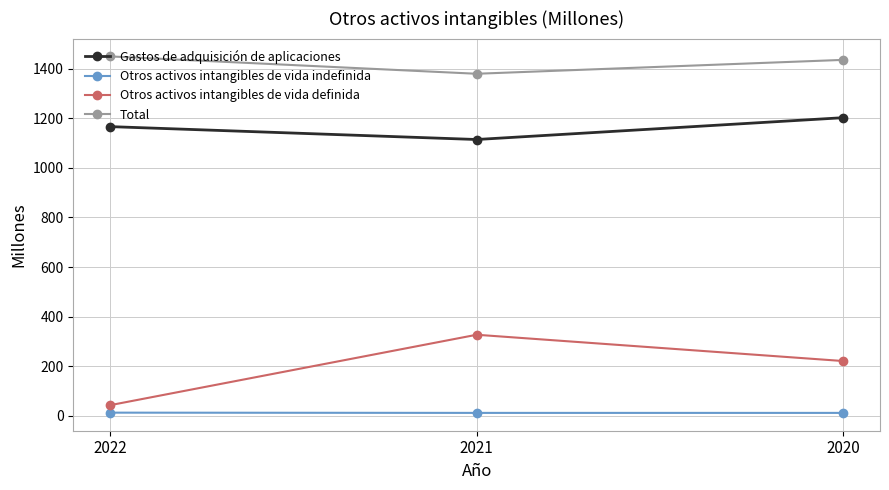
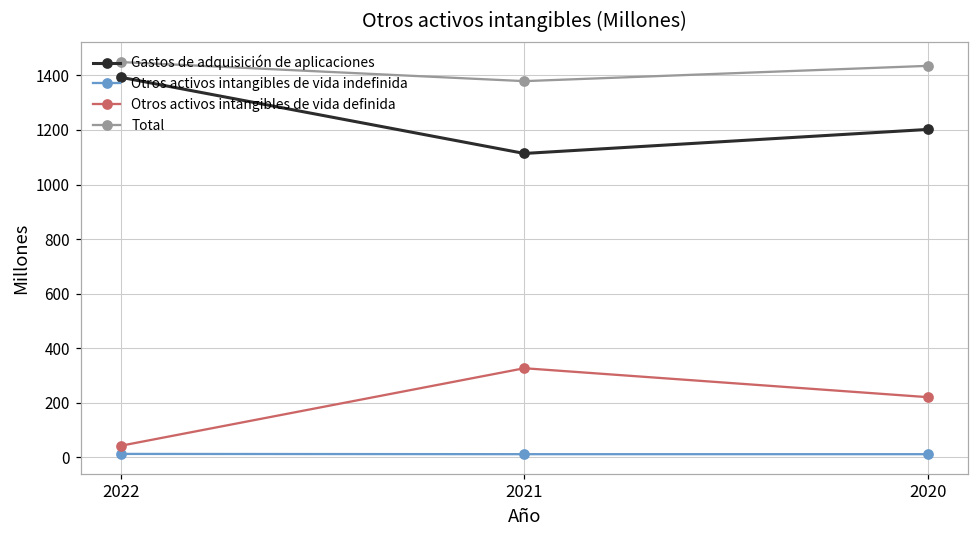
Gastos de adquisición de aplicaciones, 2022: 1170 -> 1390
